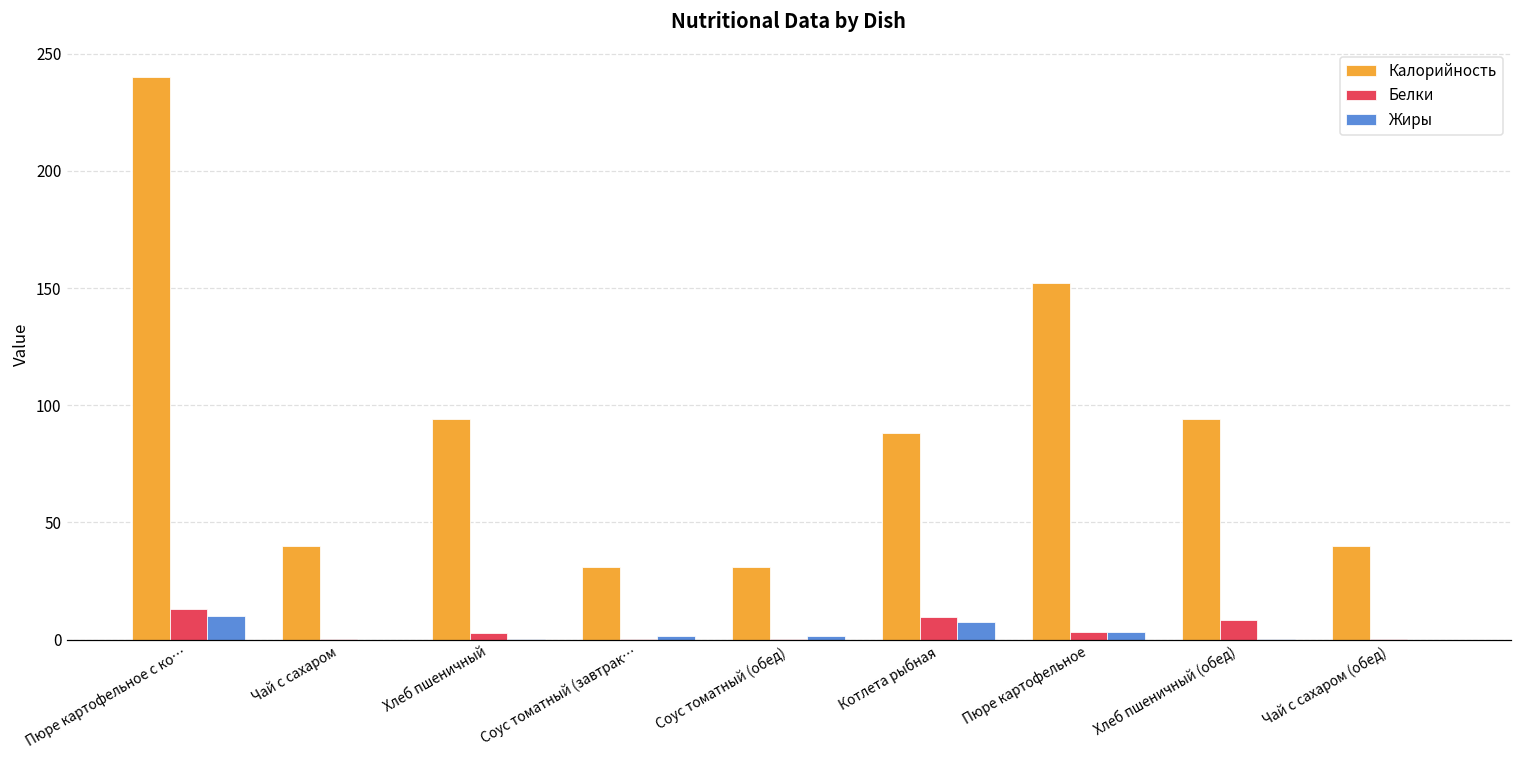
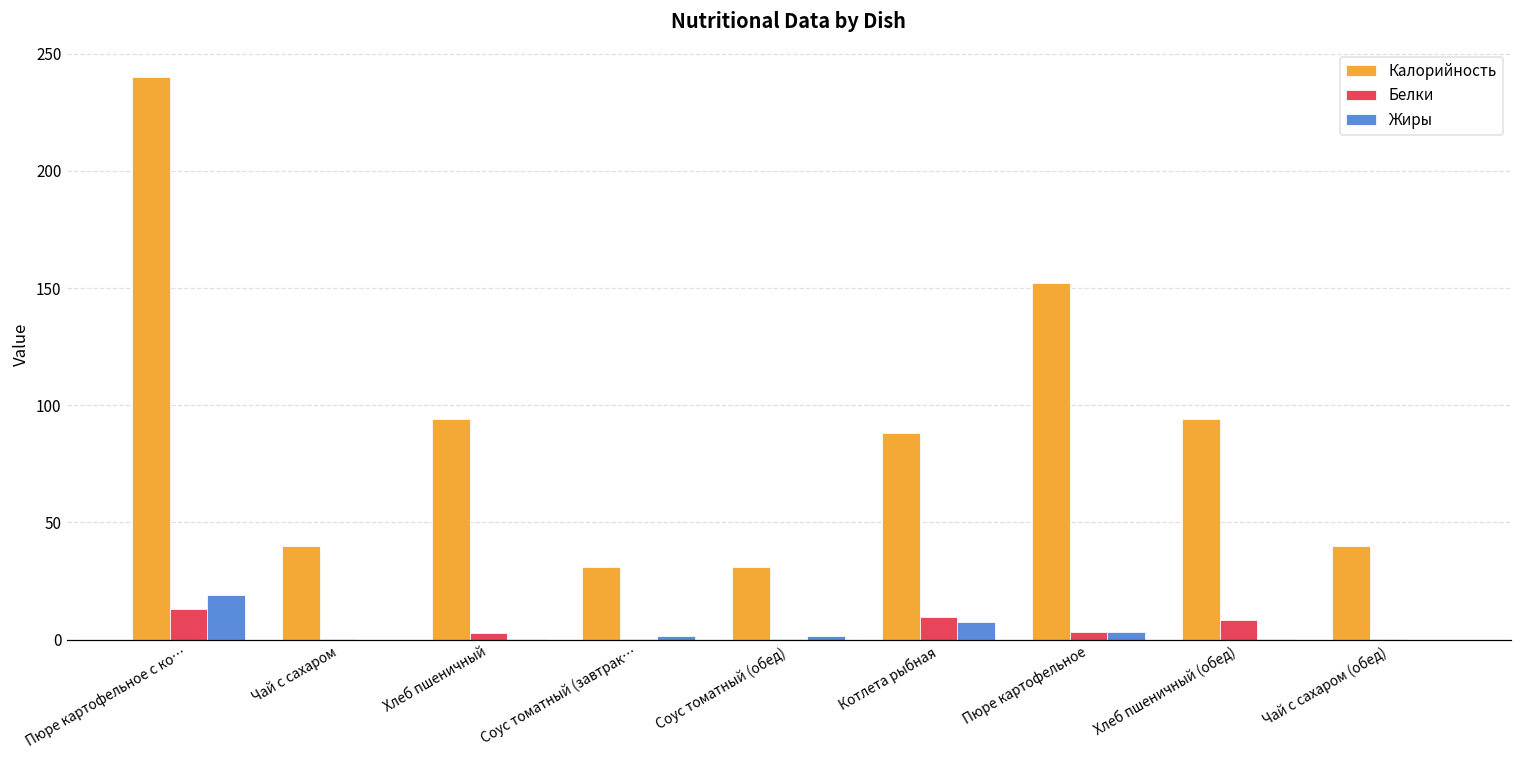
Жиры, Пюре картофельное с ко…: 10 -> 19
